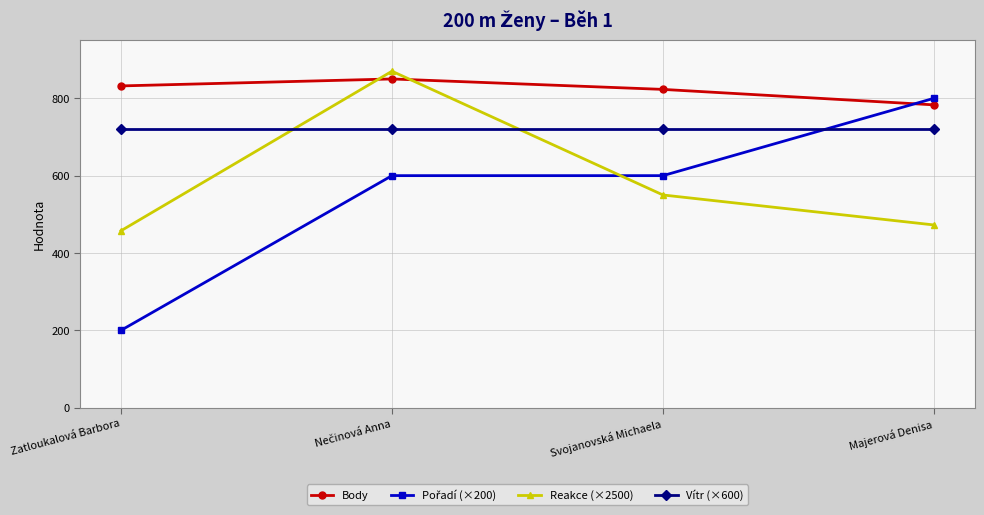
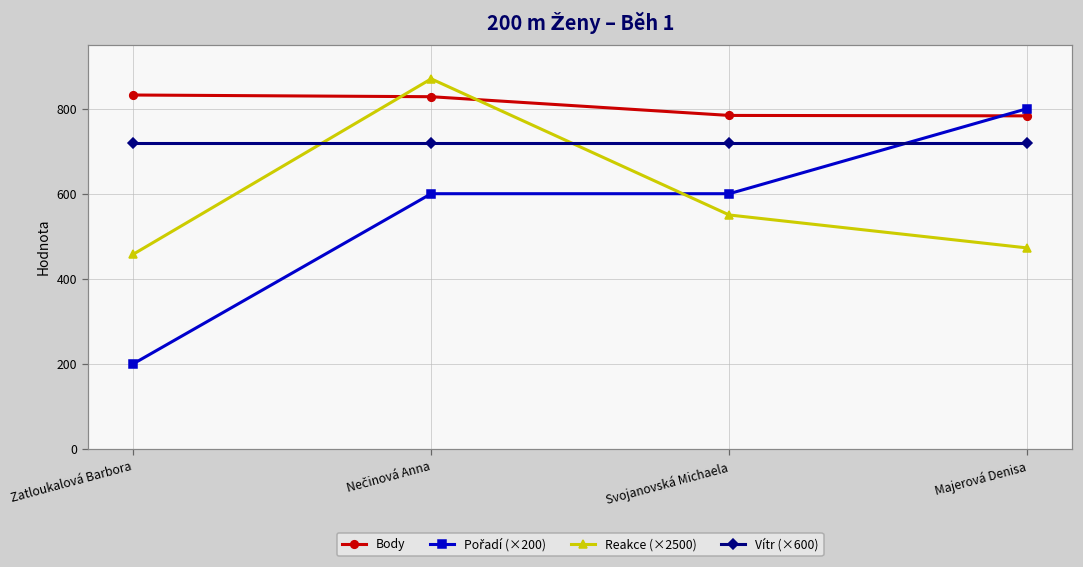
Body, Nečinová Anna: 850 -> 830
Body, Svojanovská Michaela: 820 -> 780
